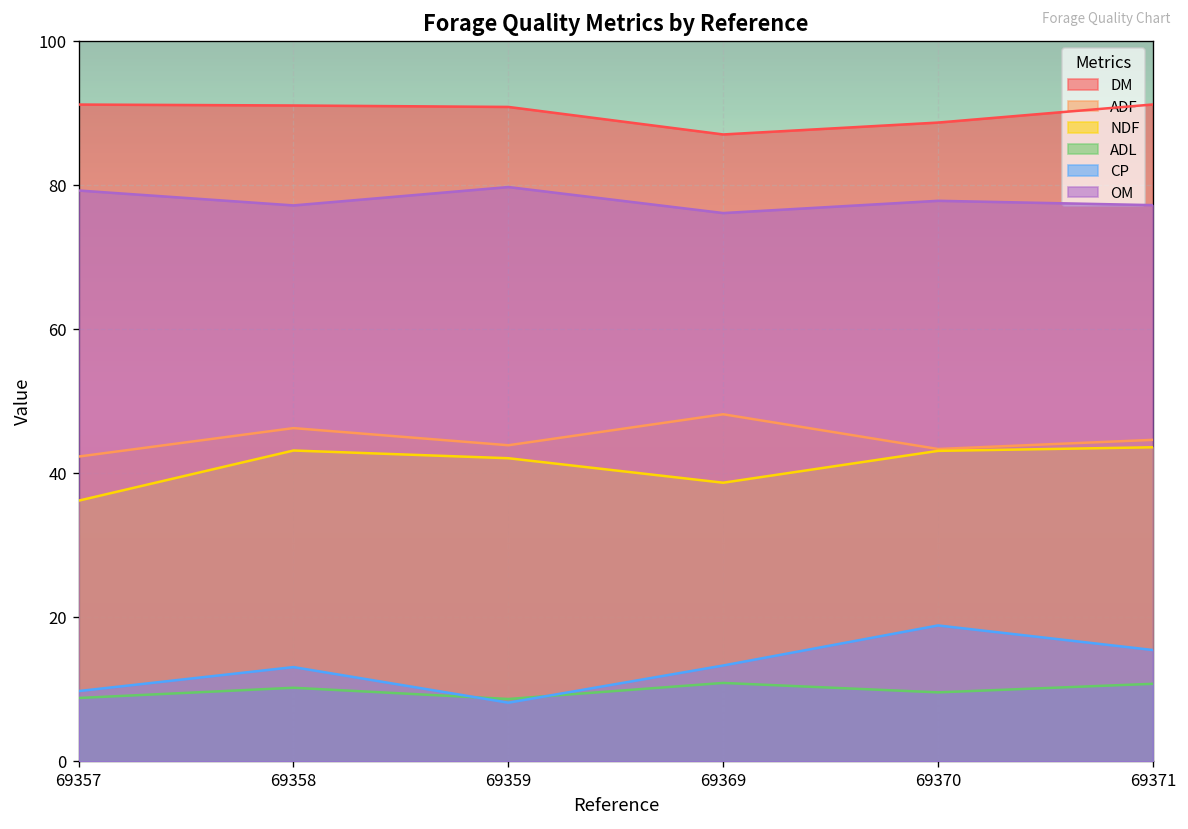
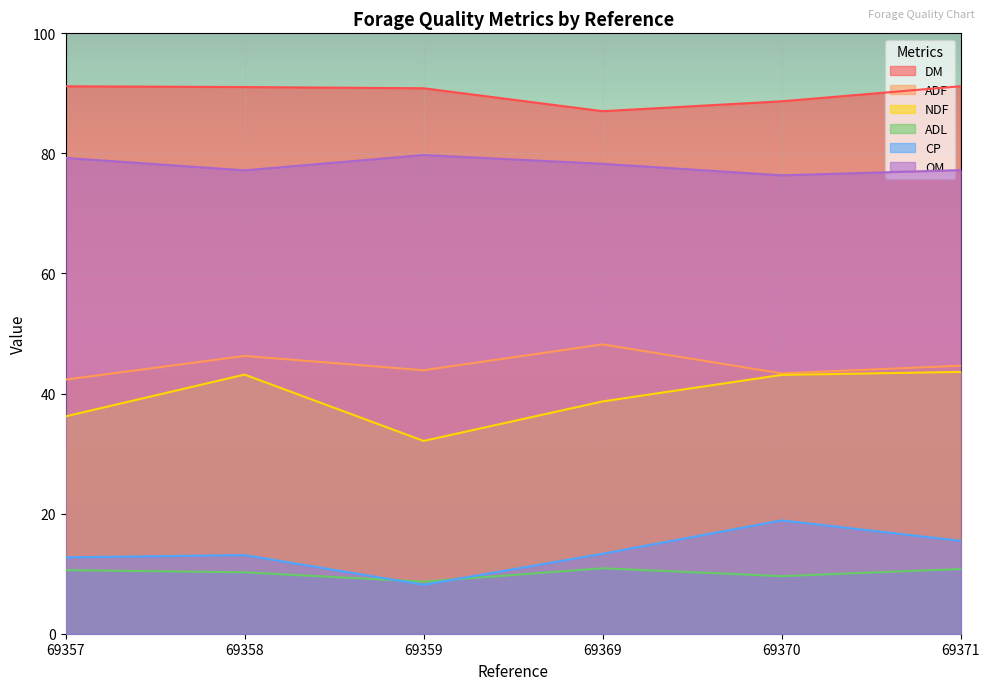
ADL, 69357: 9 -> 11
CP, 69357: 10 -> 13
NDF, 69359: 42 -> 32
OM, 69369: 76 -> 78
OM, 69370: 78 -> 76
